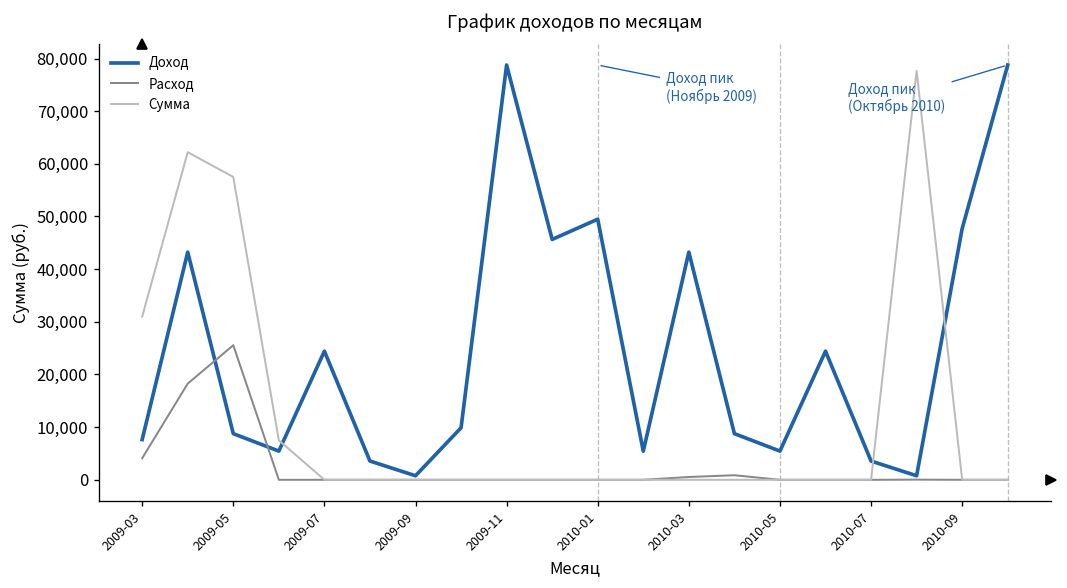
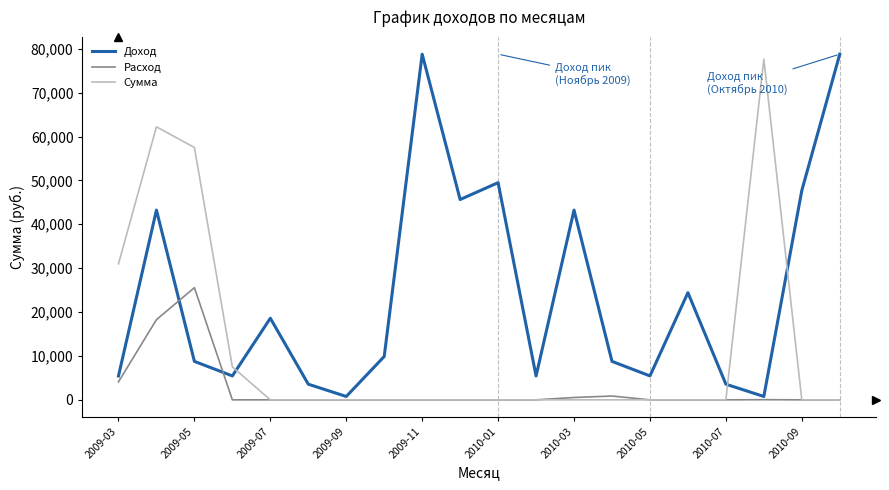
Доход, 2009-03: 8,000 -> 5,000
Доход, 2009-07: 24,000 -> 19,000
